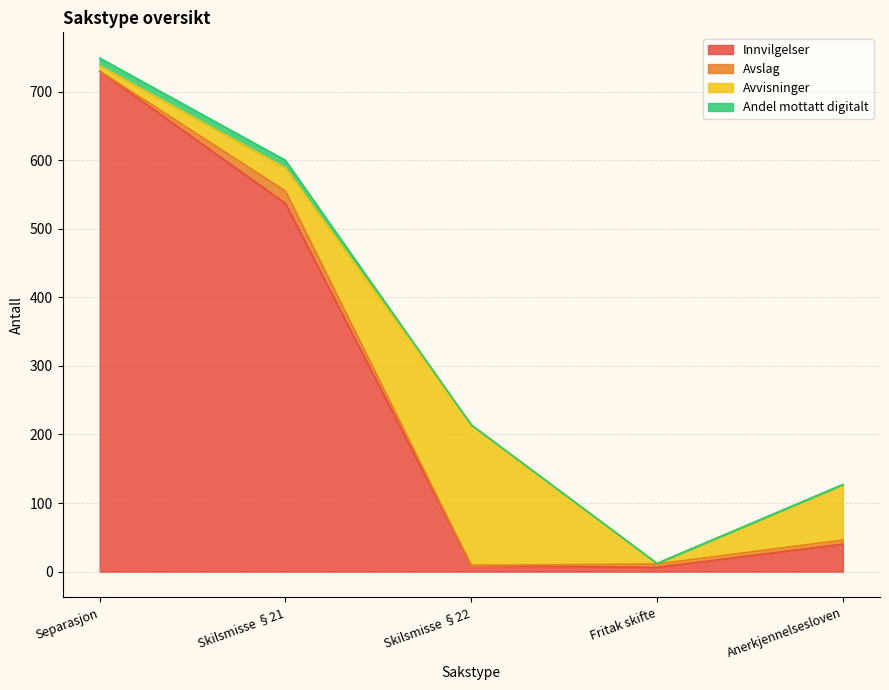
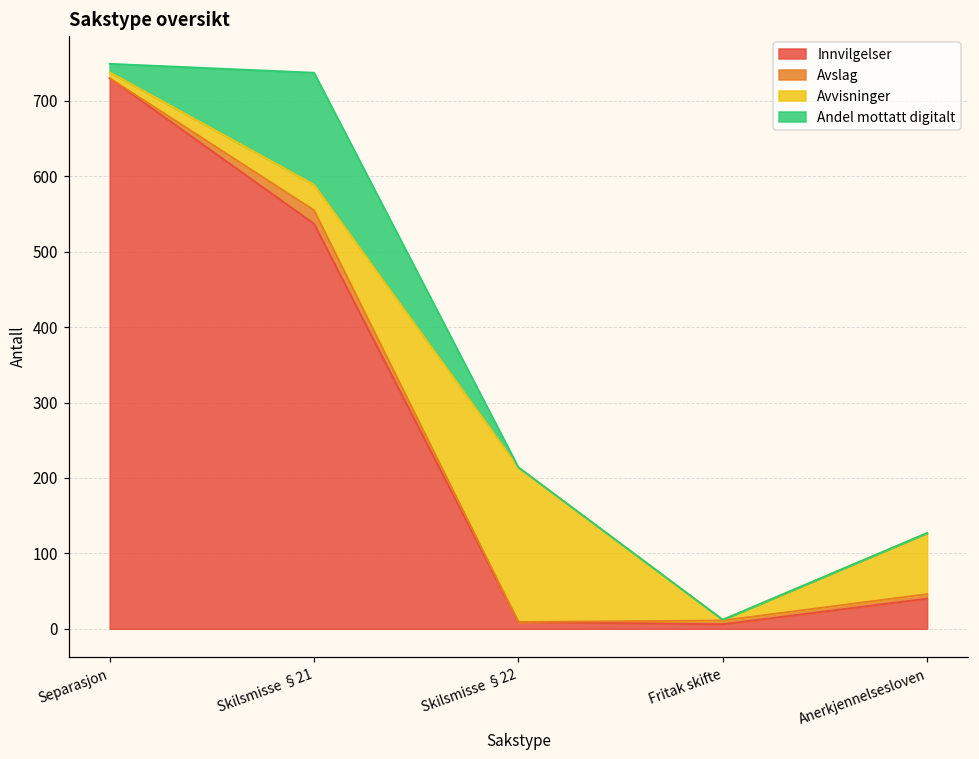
Andel mottatt digitalt, Skilsmisse §21: 10 -> 150
